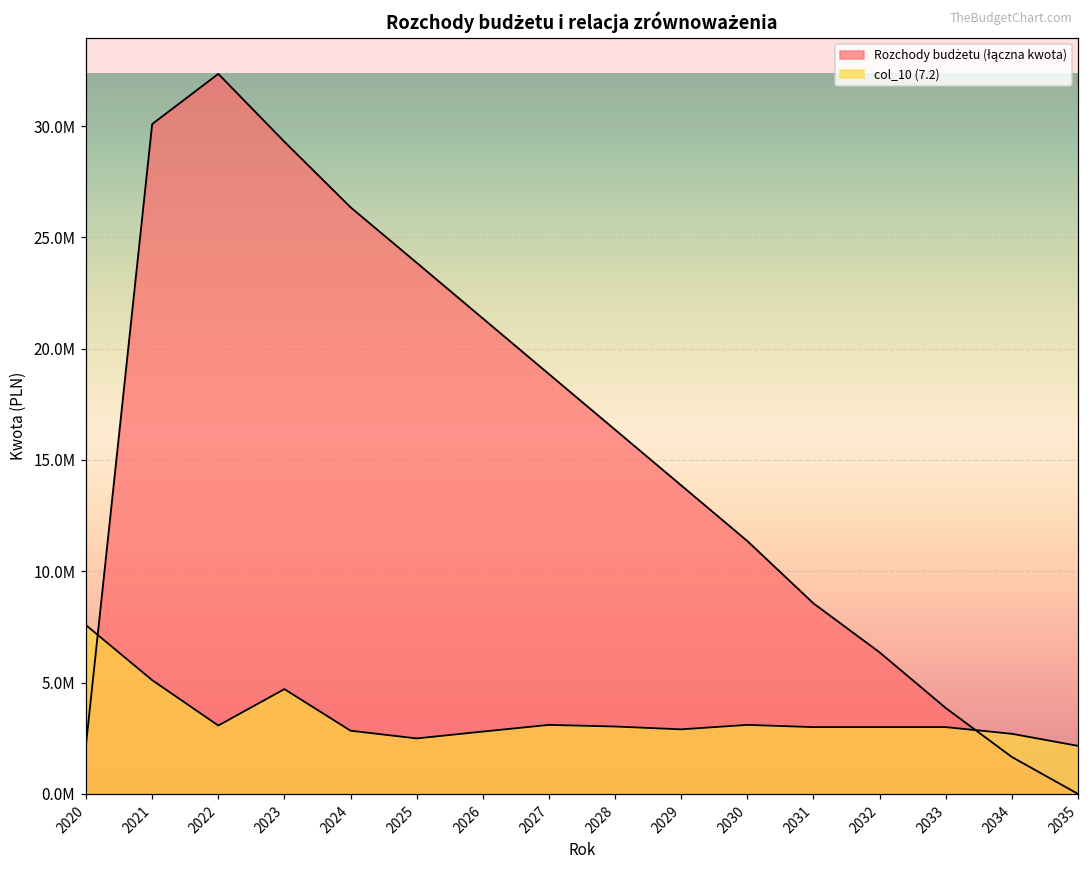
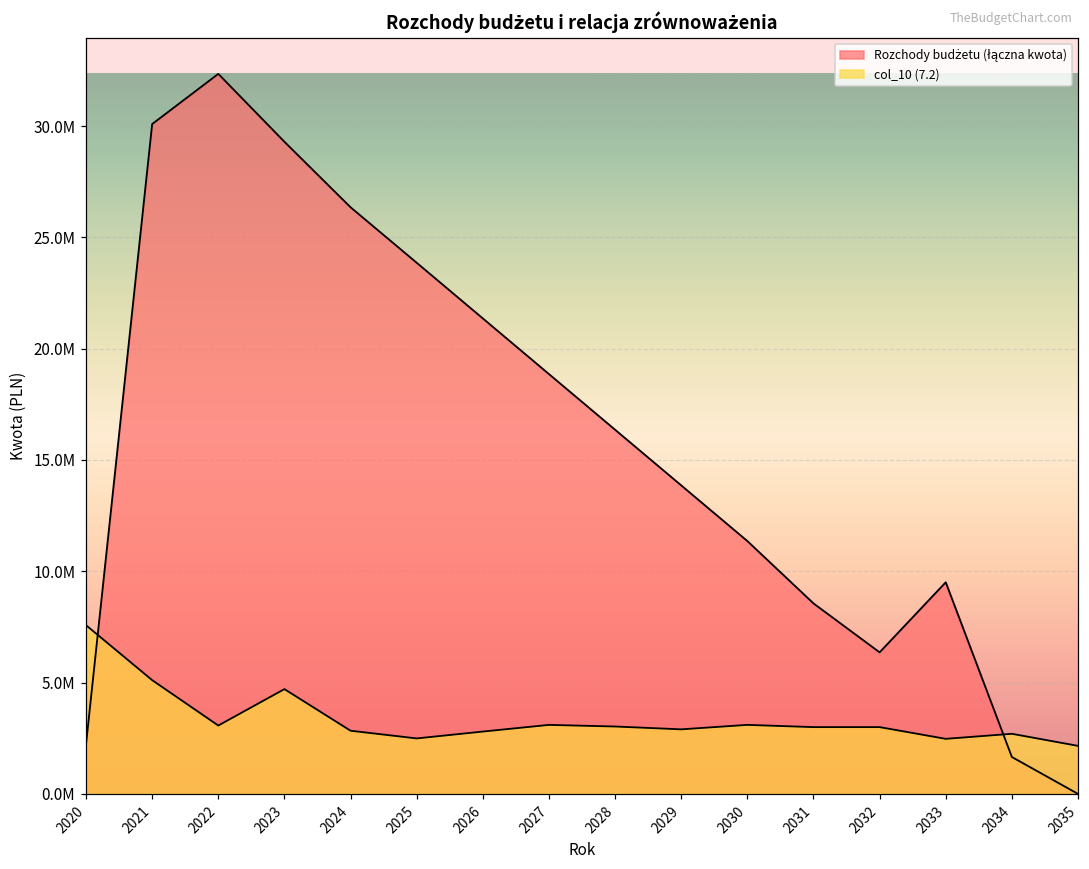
Rozchody budżetu (łączna kwota), 2033: 3900000 -> 9500000
col_10 (7.2), 2033: 3000000 -> 2500000
